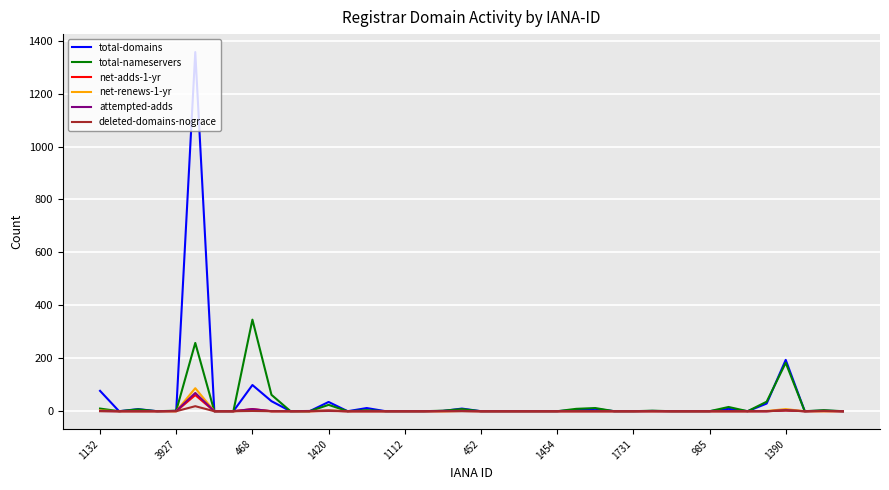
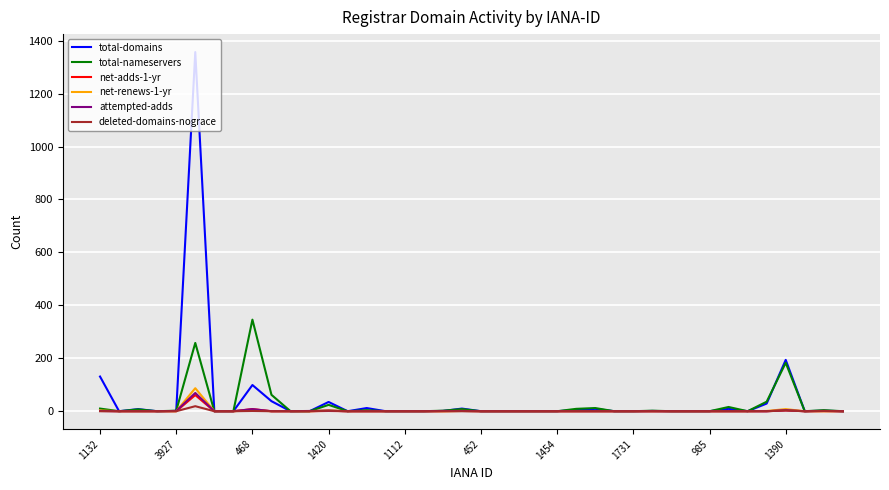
total-domains, 1132: 80 -> 130
